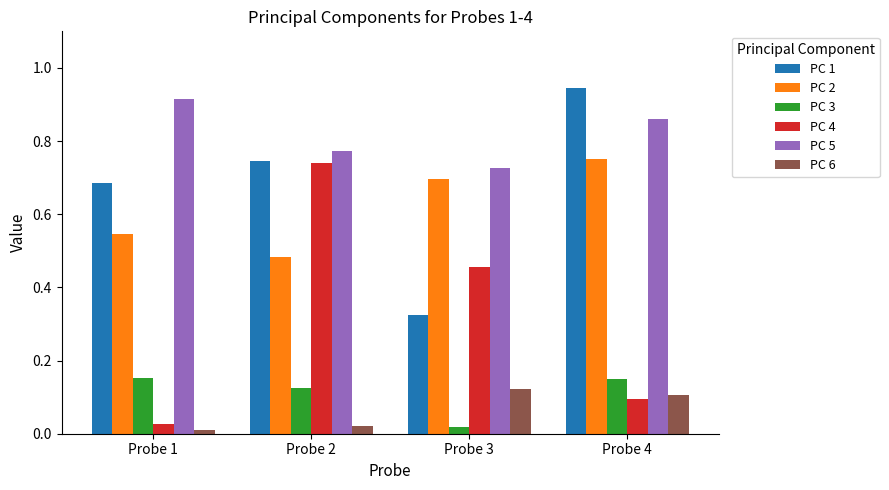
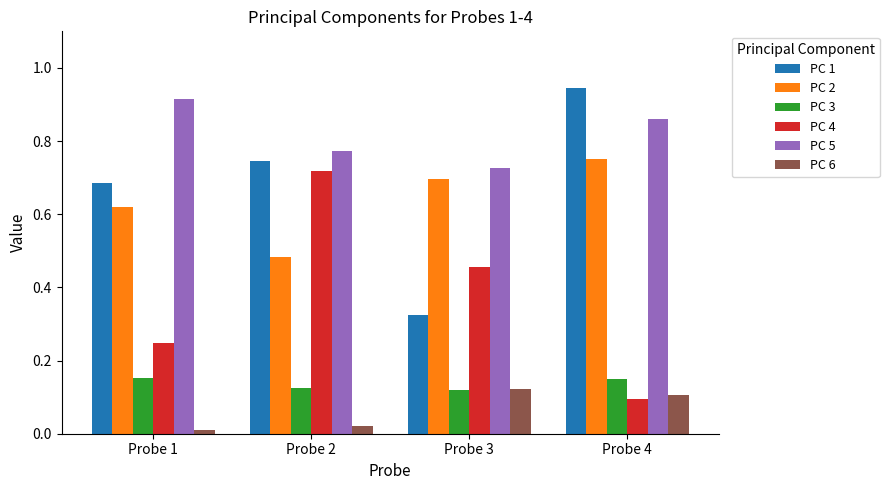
PC 2, Probe 1: 0.55 -> 0.62
PC 4, Probe 1: 0.03 -> 0.25
PC 4, Probe 2: 0.74 -> 0.72
PC 3, Probe 3: 0.02 -> 0.12
